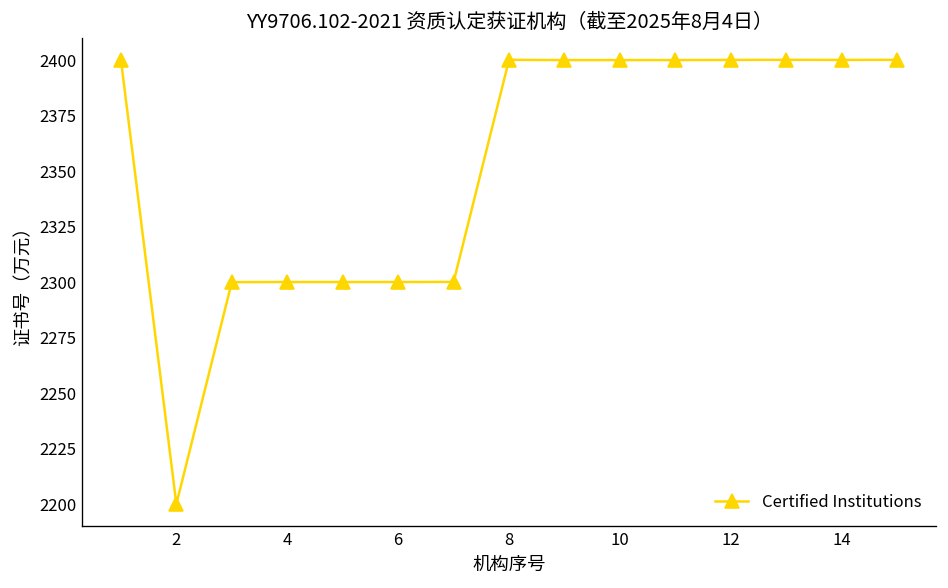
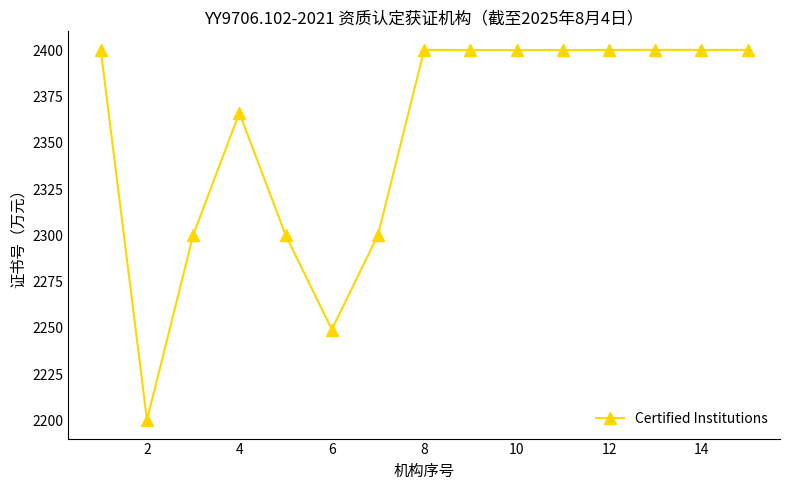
4: 2300 -> 2366
6: 2300 -> 2249
